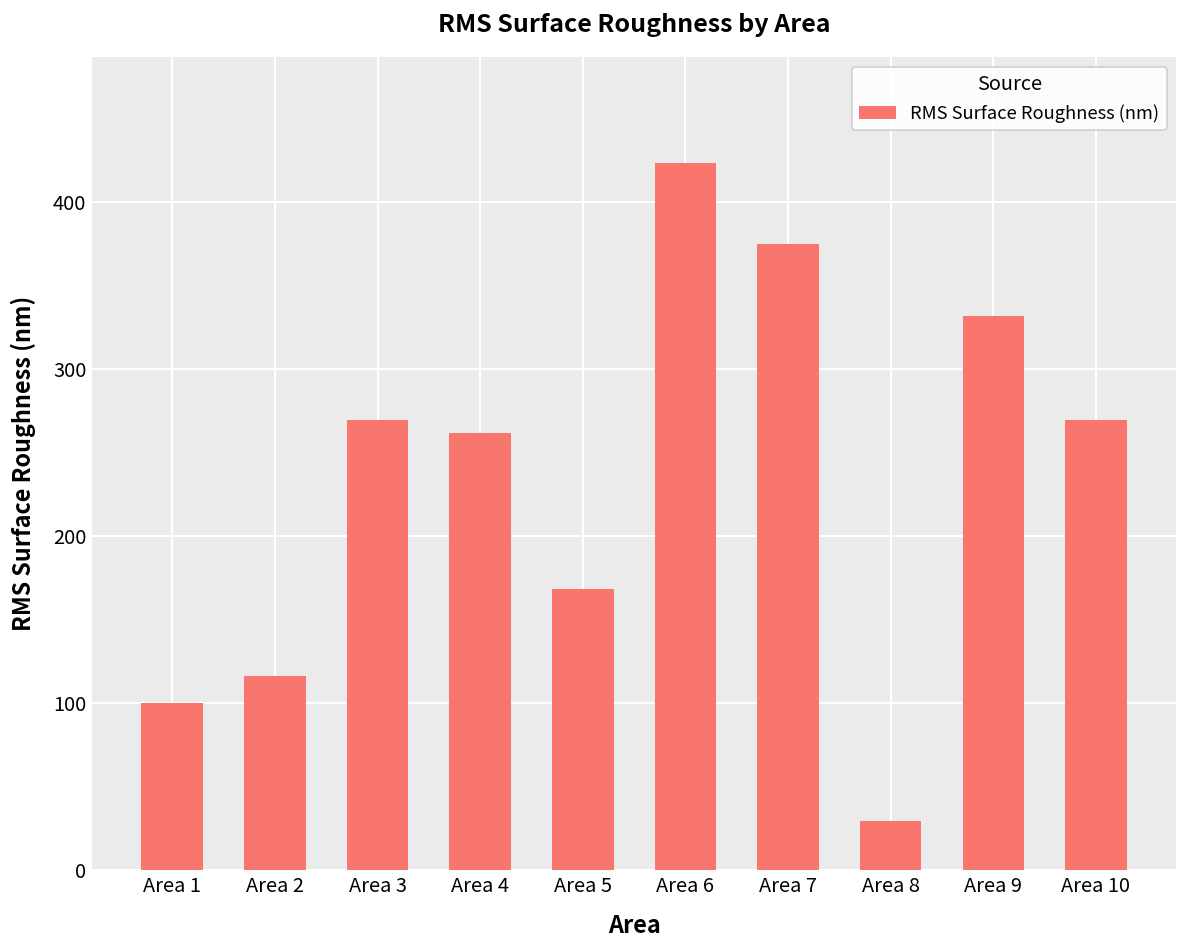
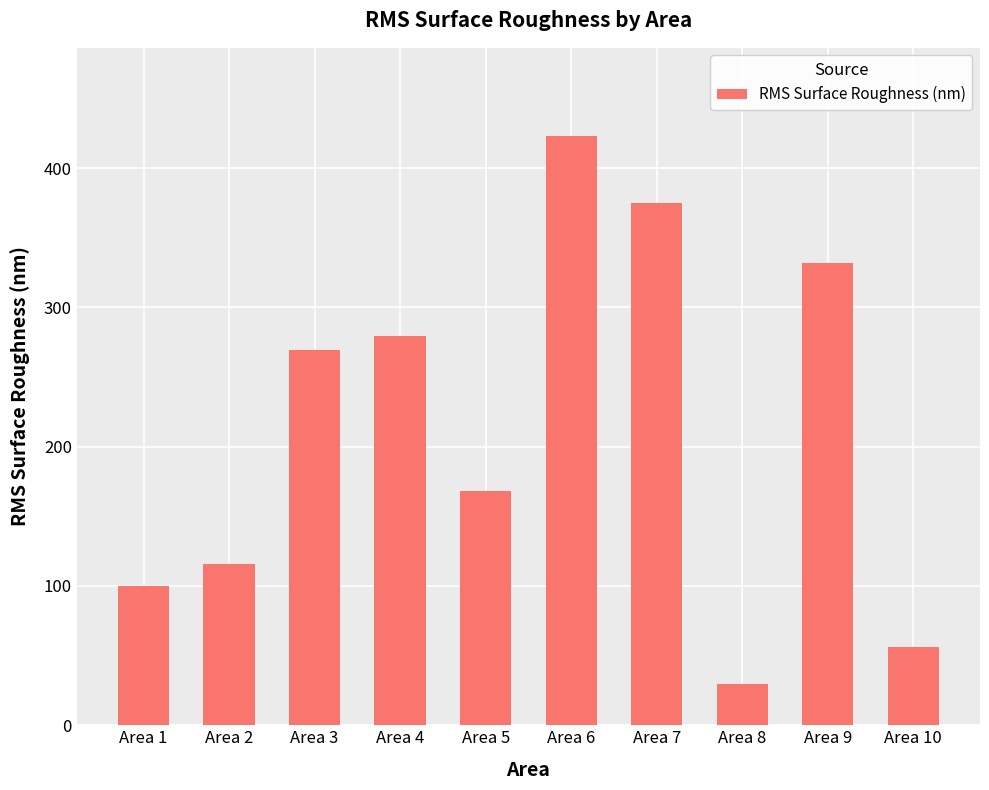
Area 4: 262 -> 279
Area 10: 269 -> 56
